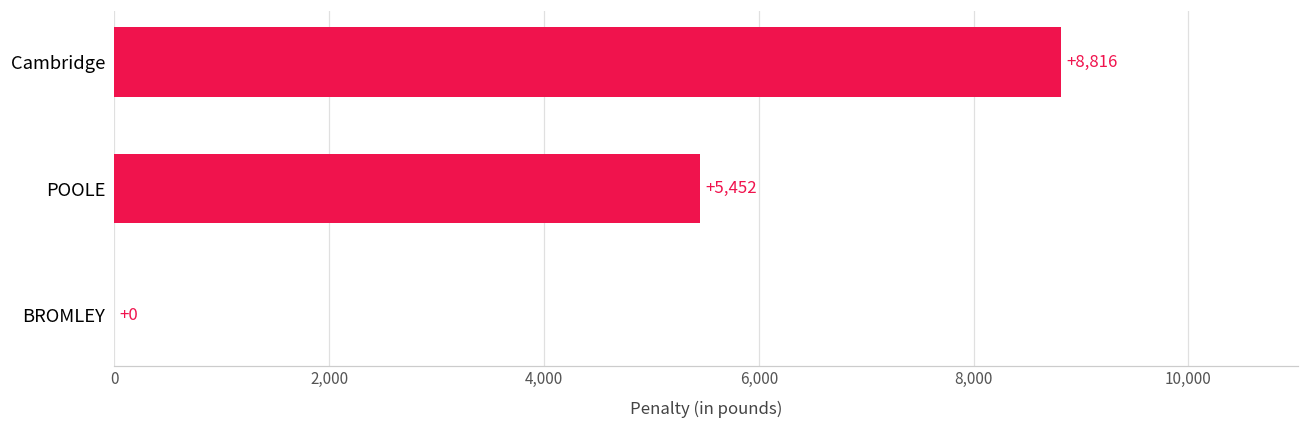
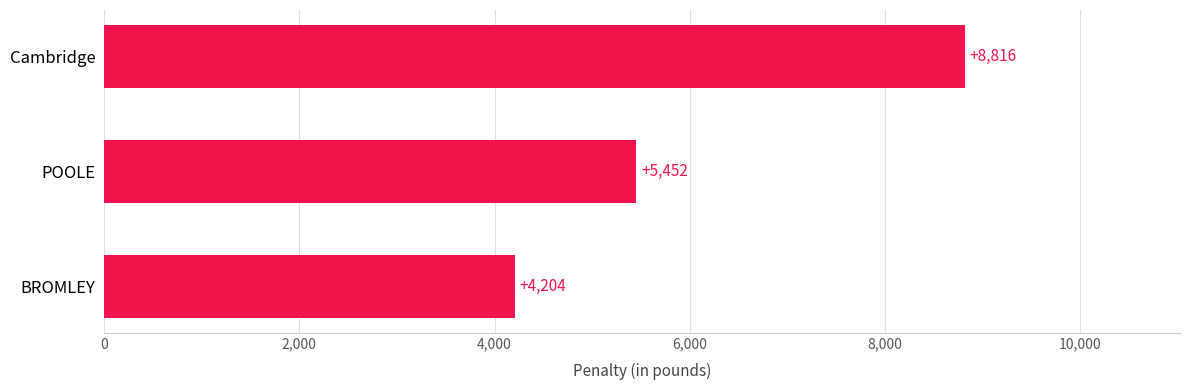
BROMLEY: +0 -> +4,204
